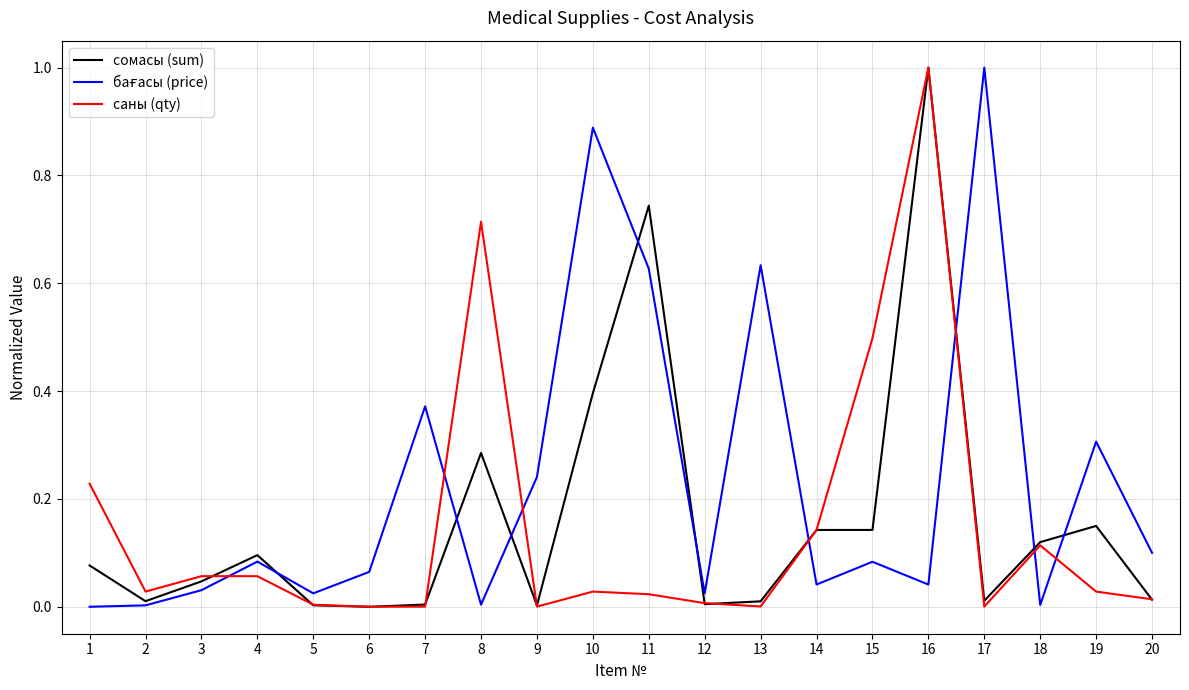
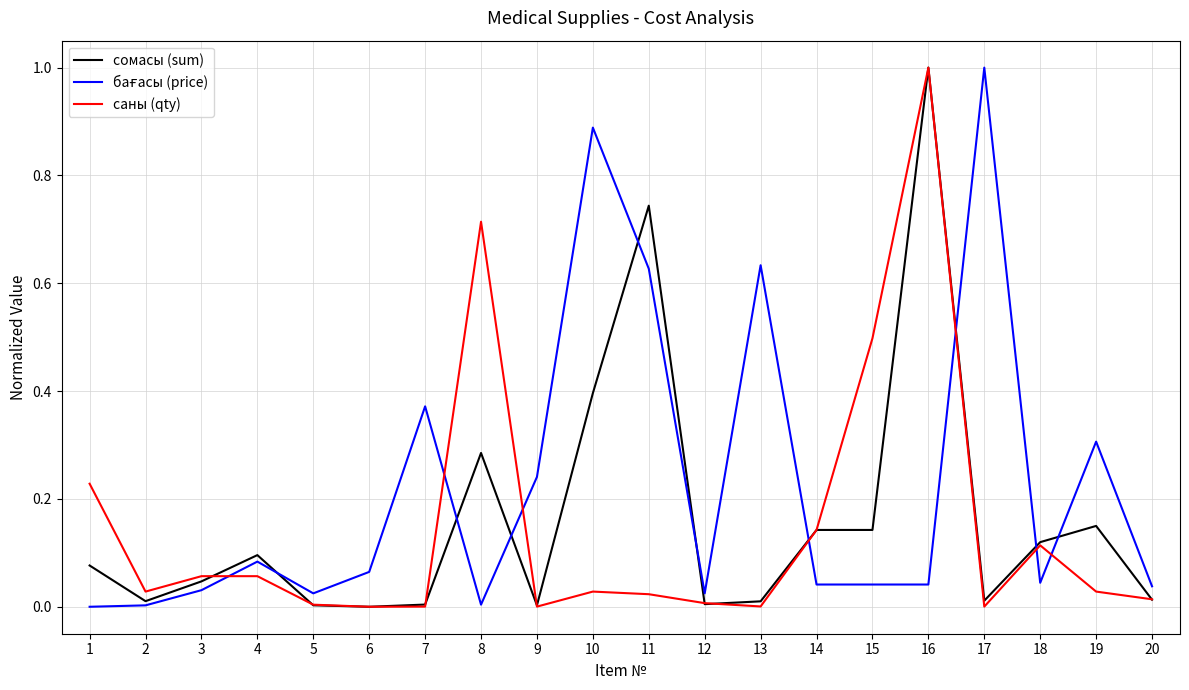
бағасы (price), 15: 0.08 -> 0.04
бағасы (price), 18: 0.00 -> 0.04
бағасы (price), 20: 0.10 -> 0.04
